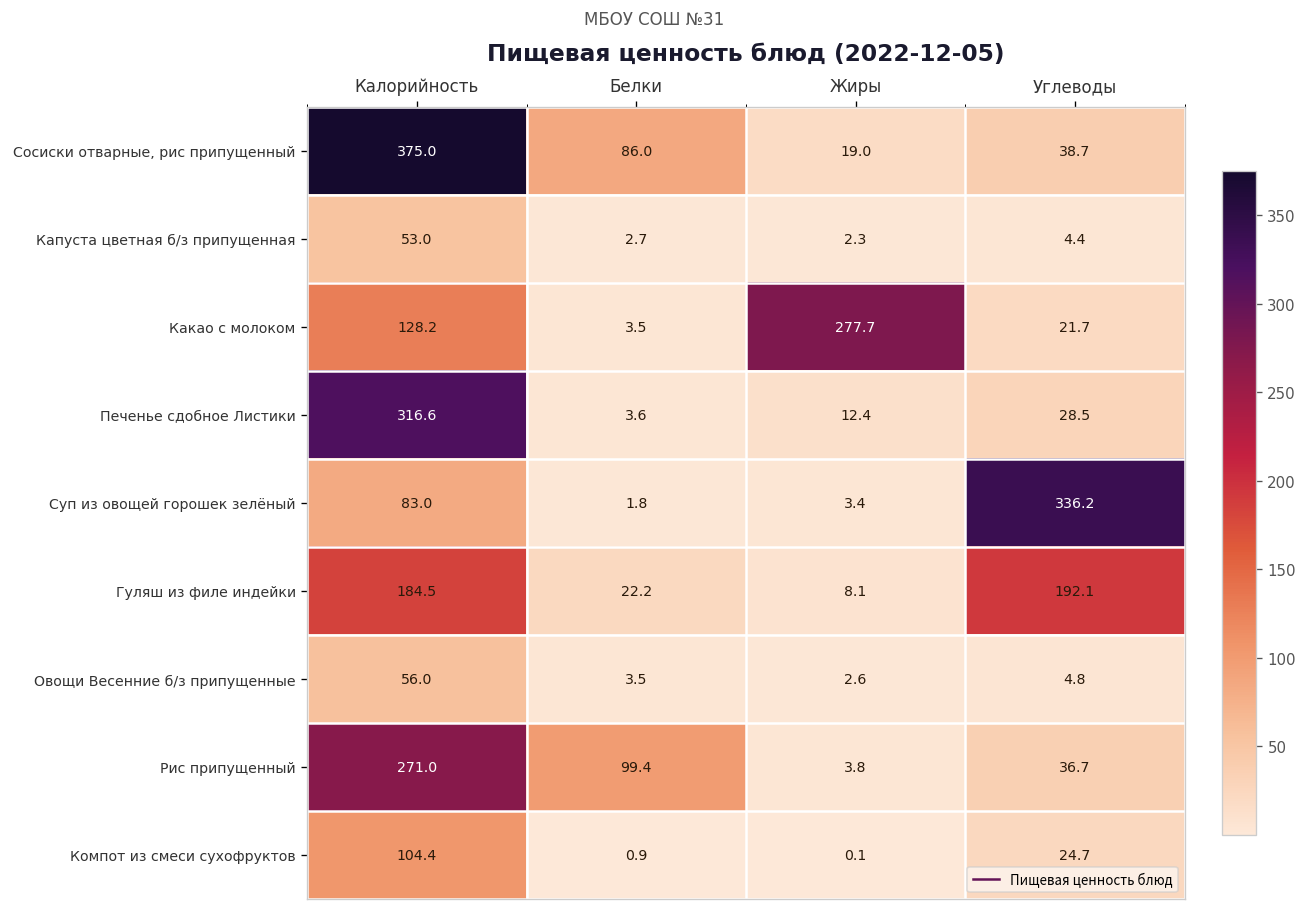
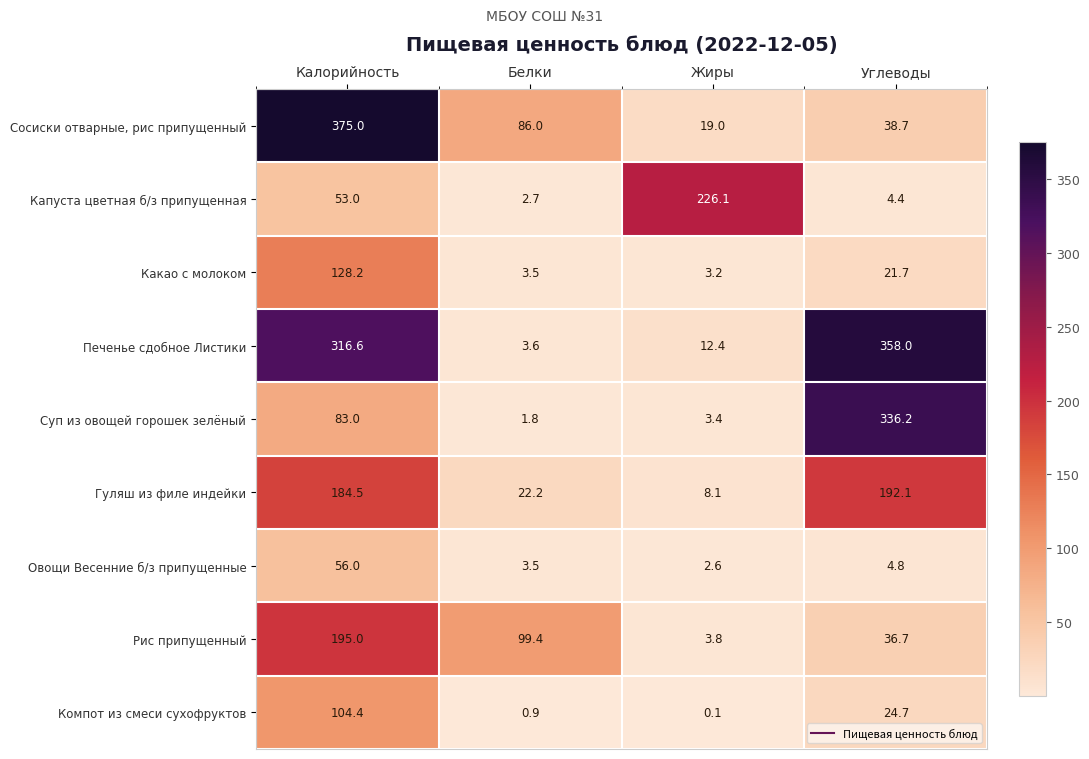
Капуста цветная б/з припущенная, Жиры: 2.3 -> 226.1
Какао с молоком, Жиры: 277.7 -> 3.2
Печенье сдобное Листики, Углеводы: 28.5 -> 358.0
Рис припущенный, Калорийность: 271.0 -> 195.0
